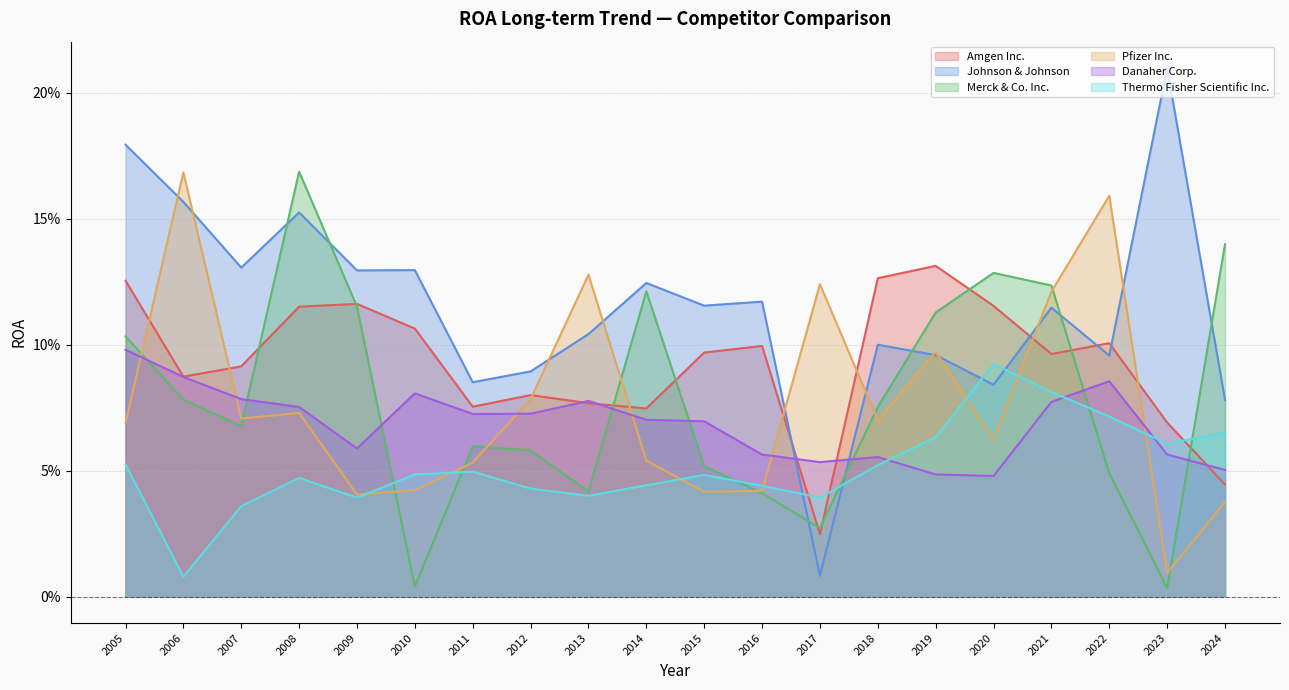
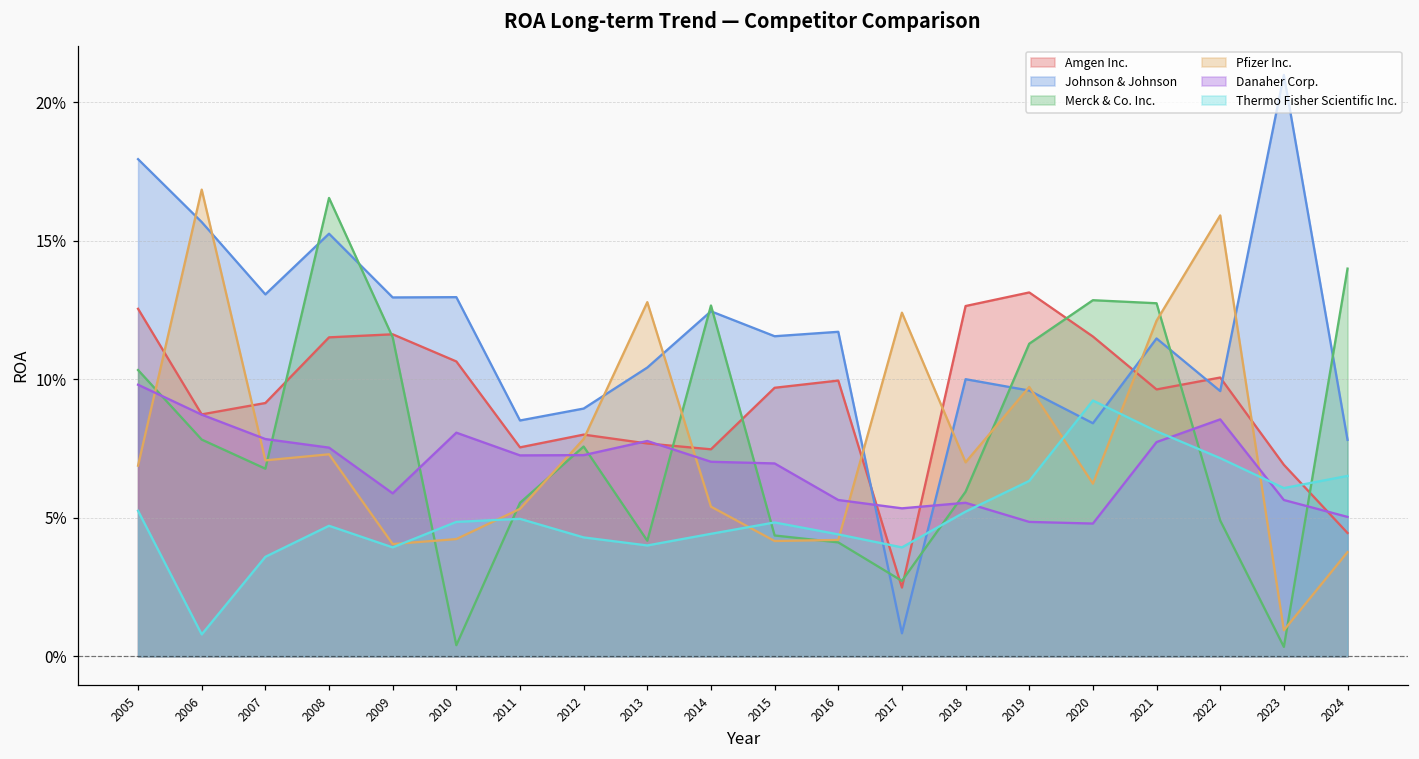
Merck & Co. Inc., 2008: 16.9% -> 16.5%
Merck & Co. Inc., 2011: 6.0% -> 5.5%
Merck & Co. Inc., 2012: 5.8% -> 7.6%
Merck & Co. Inc., 2014: 12.1% -> 12.7%
Merck & Co. Inc., 2015: 5.2% -> 4.4%
Merck & Co. Inc., 2018: 7.5% -> 5.9%
Merck & Co. Inc., 2021: 12.4% -> 12.7%
